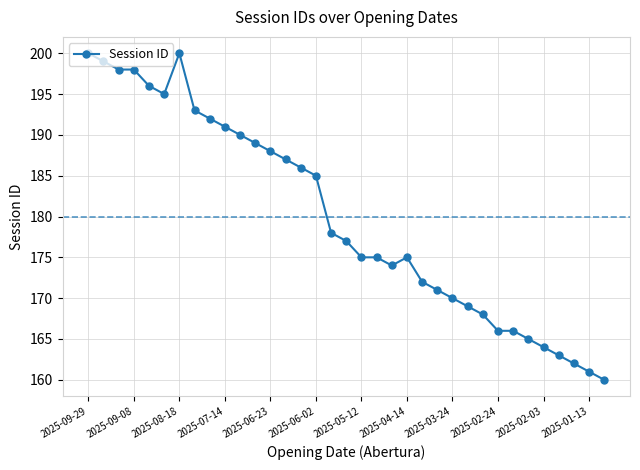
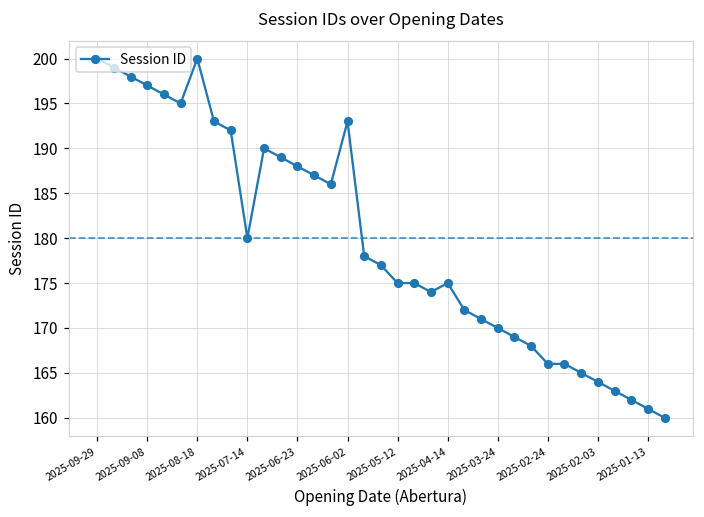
2025-09-08: 198 -> 197
2025-07-14: 191 -> 180
2025-06-02: 185 -> 193
